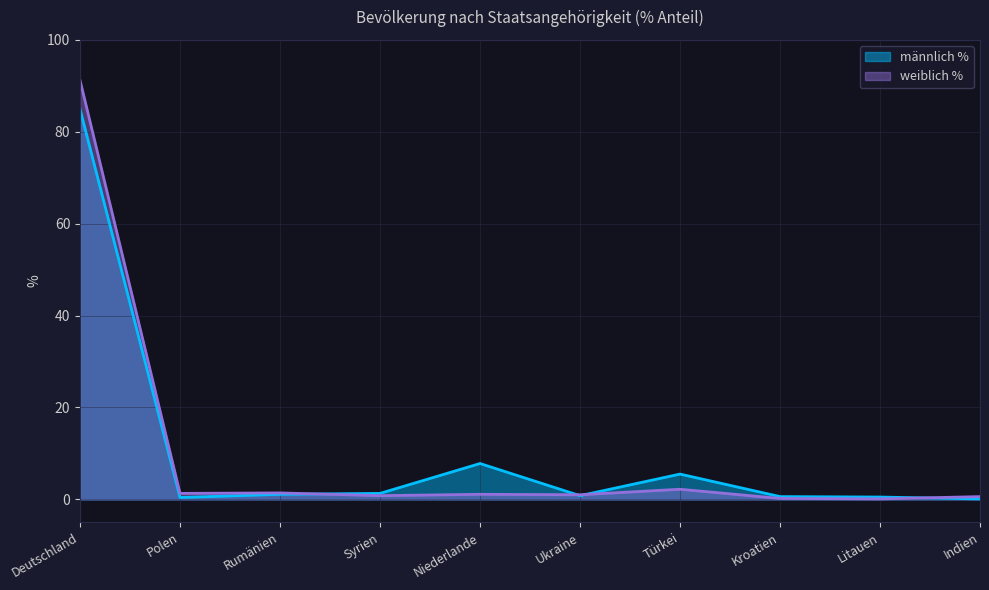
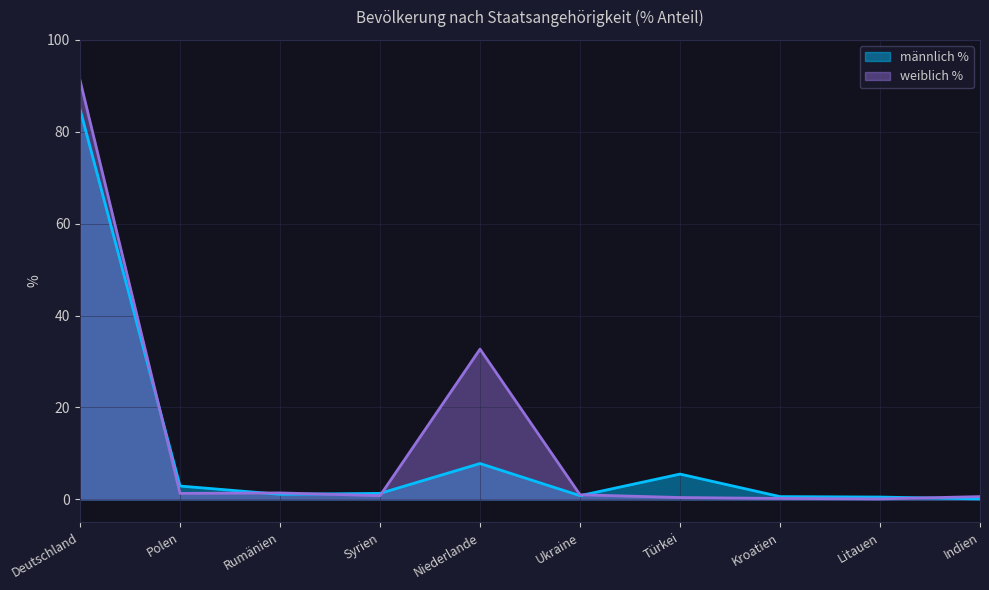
männlich %, Polen: 0 -> 3
weiblich %, Niederlande: 1 -> 33
weiblich %, Türkei: 2 -> 0
